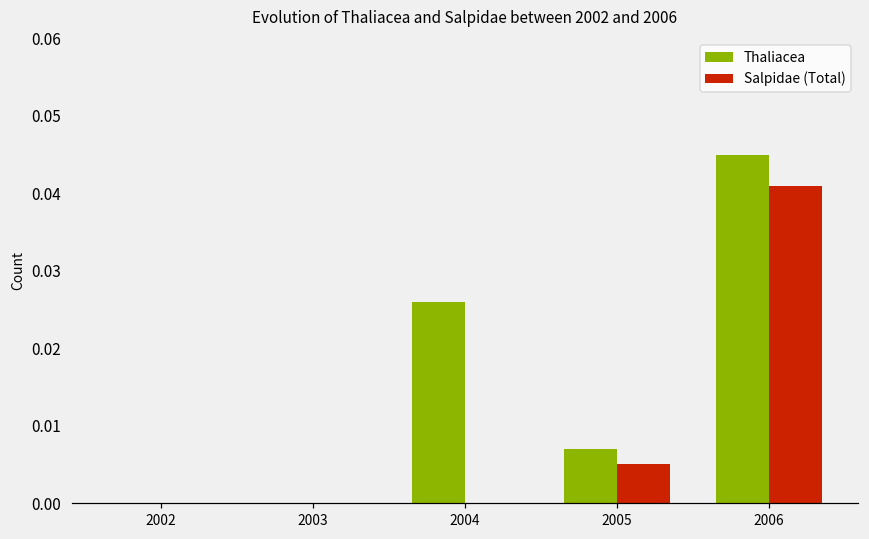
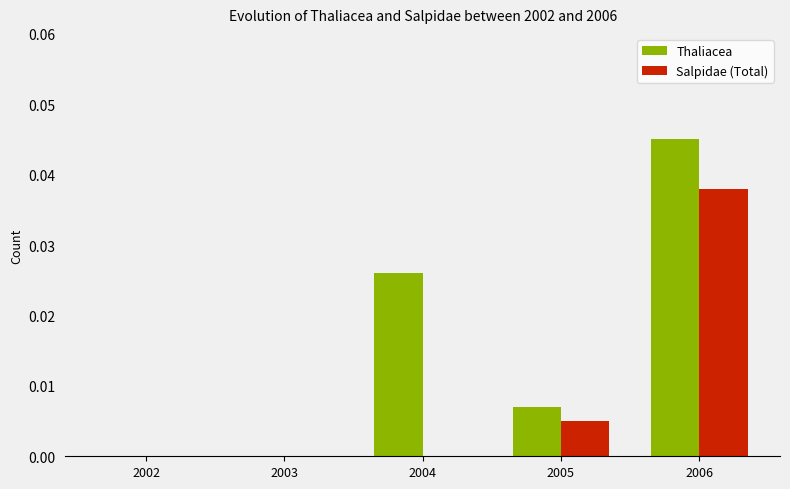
Salpidae (Total), 2006: 0.041 -> 0.038
